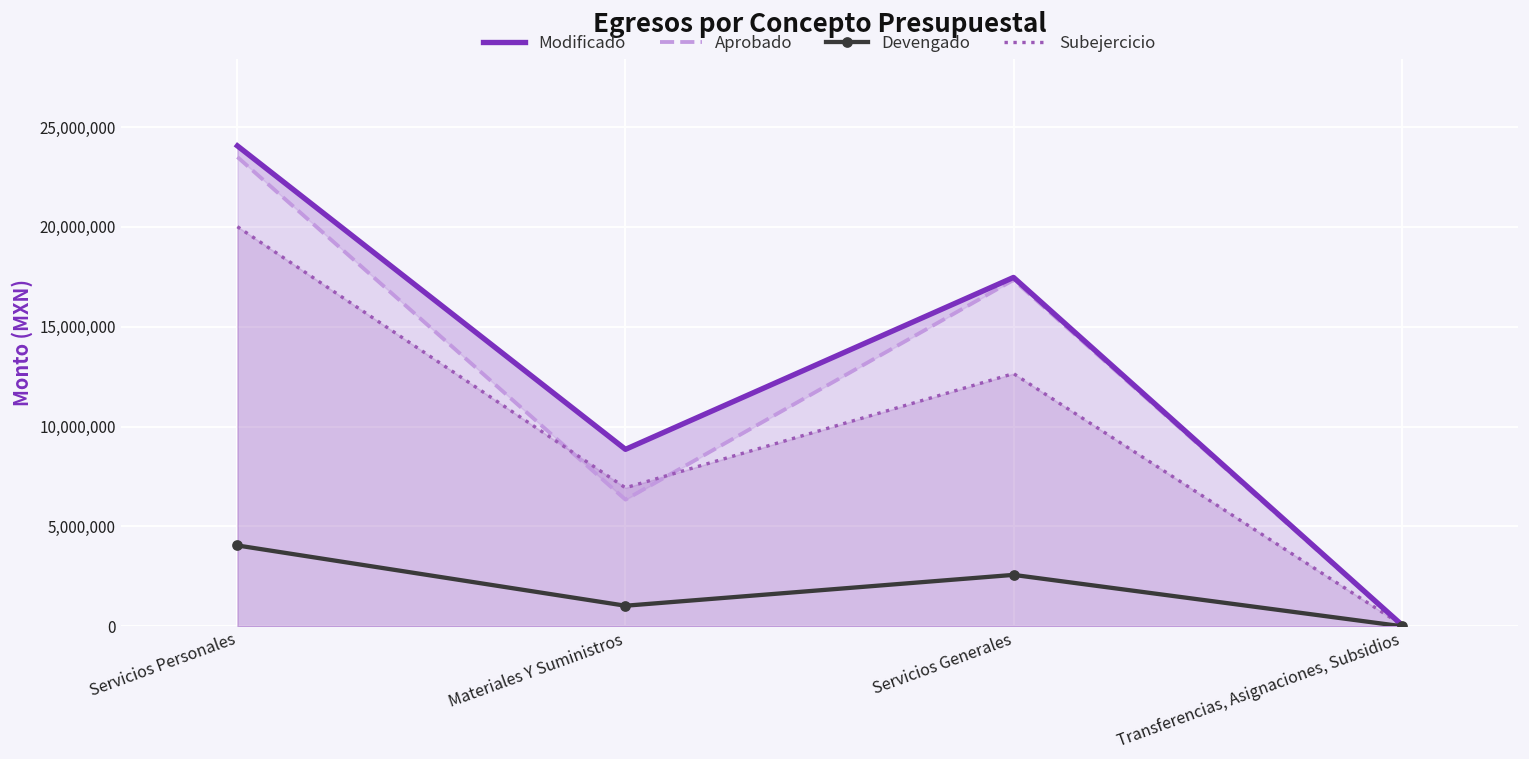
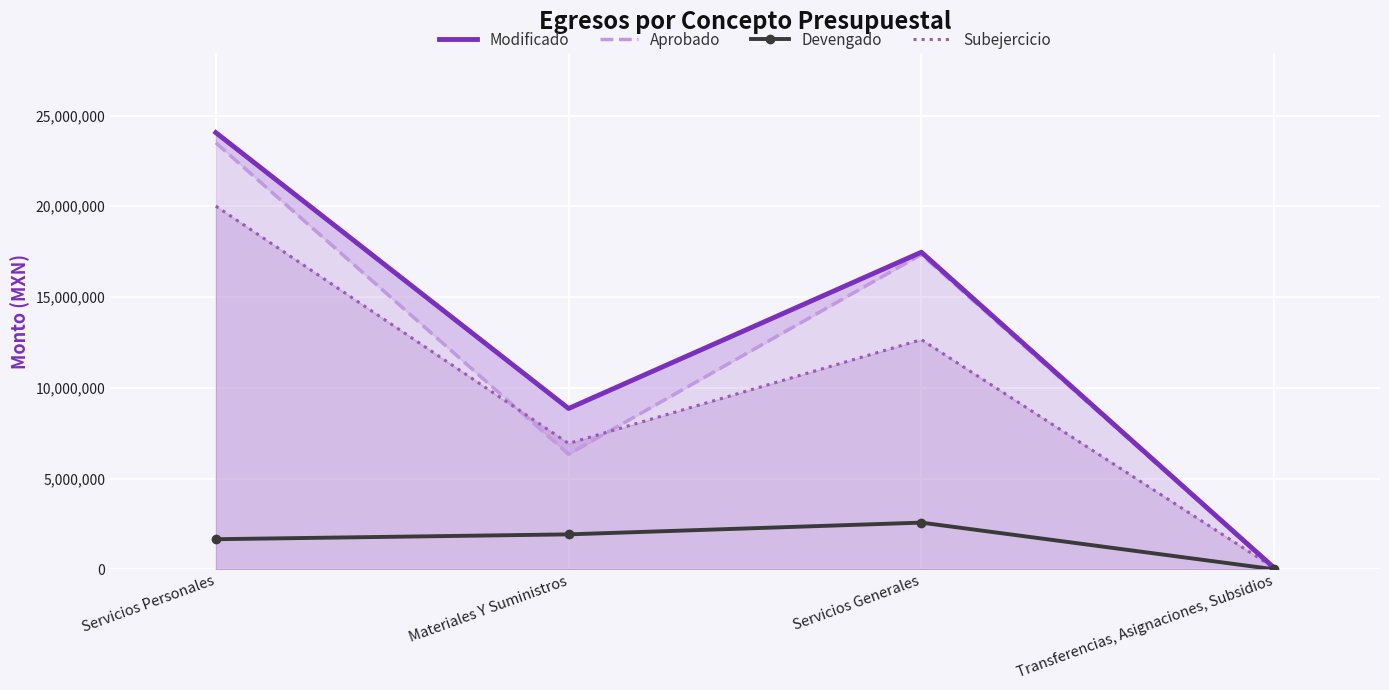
Devengado, Servicios Personales: 4,000,000 -> 1,700,000
Devengado, Materiales Y Suministros: 1,000,000 -> 1,900,000
